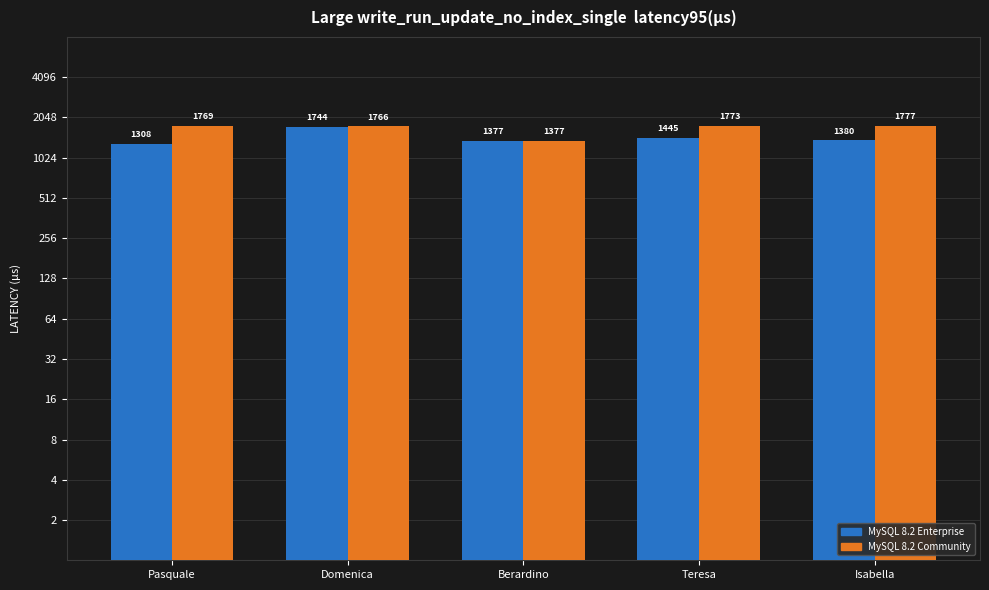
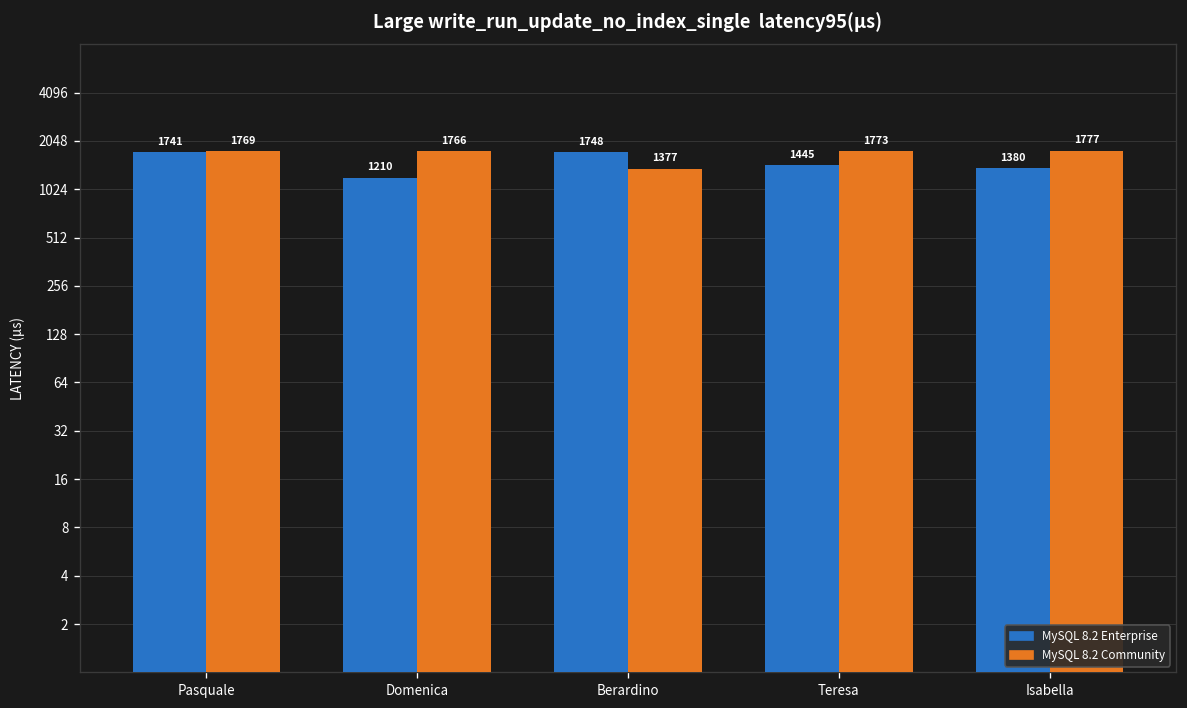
MySQL 8.2 Enterprise, Pasquale: 1308 -> 1741
MySQL 8.2 Enterprise, Domenica: 1744 -> 1210
MySQL 8.2 Enterprise, Berardino: 1377 -> 1748
